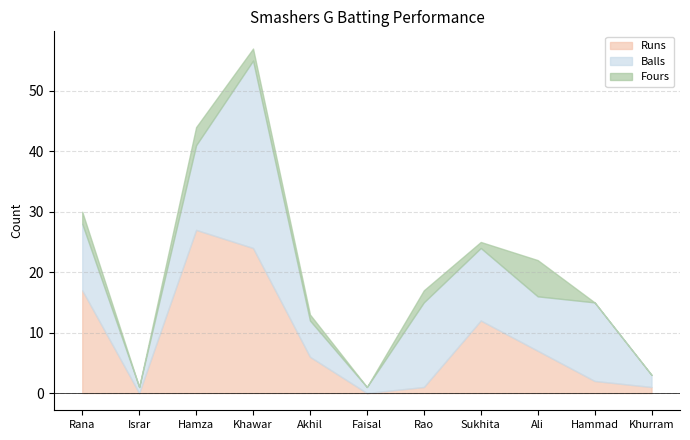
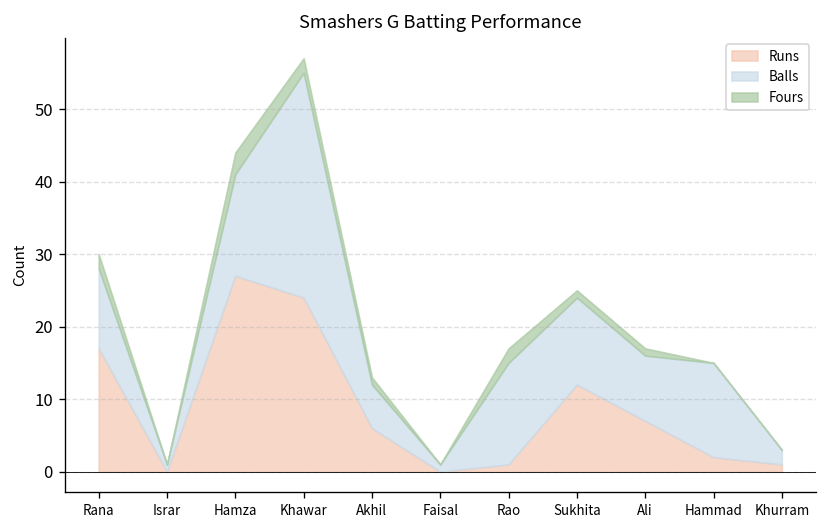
Fours, Ali: 6 -> 1
